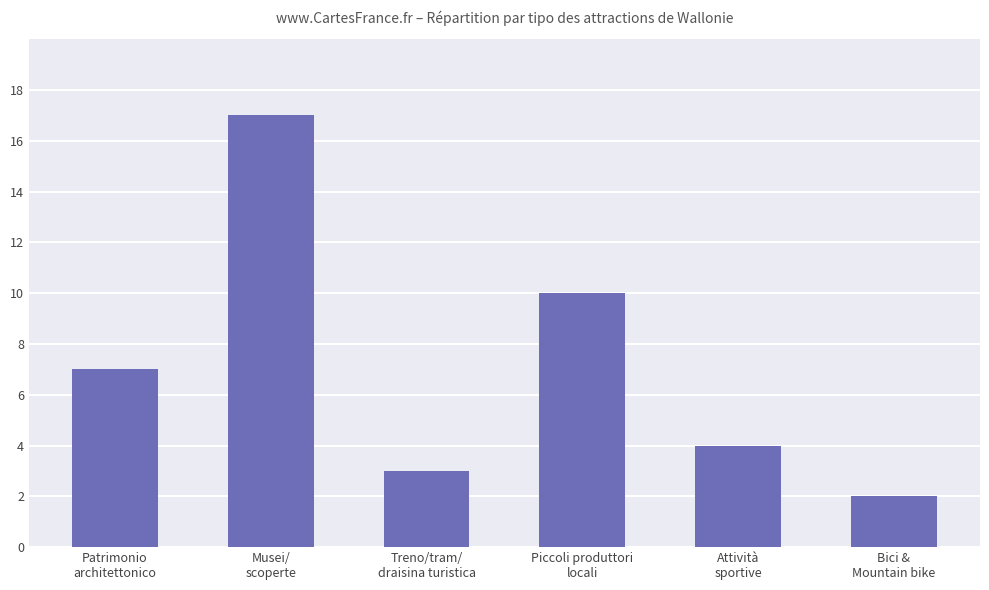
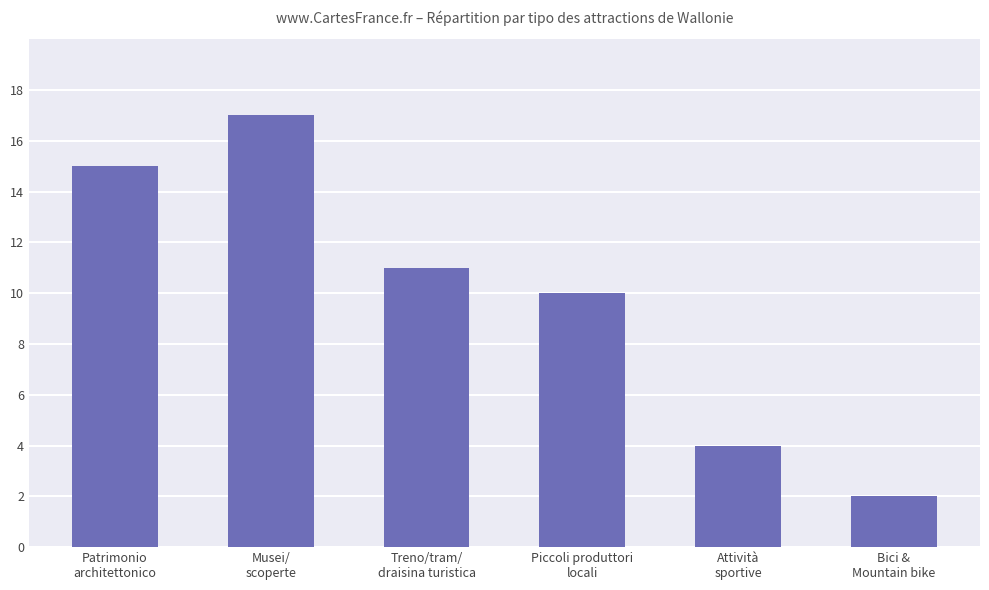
Patrimonio architettonico: 7 -> 15
Treno/tram/ draisina turistica: 3 -> 11
